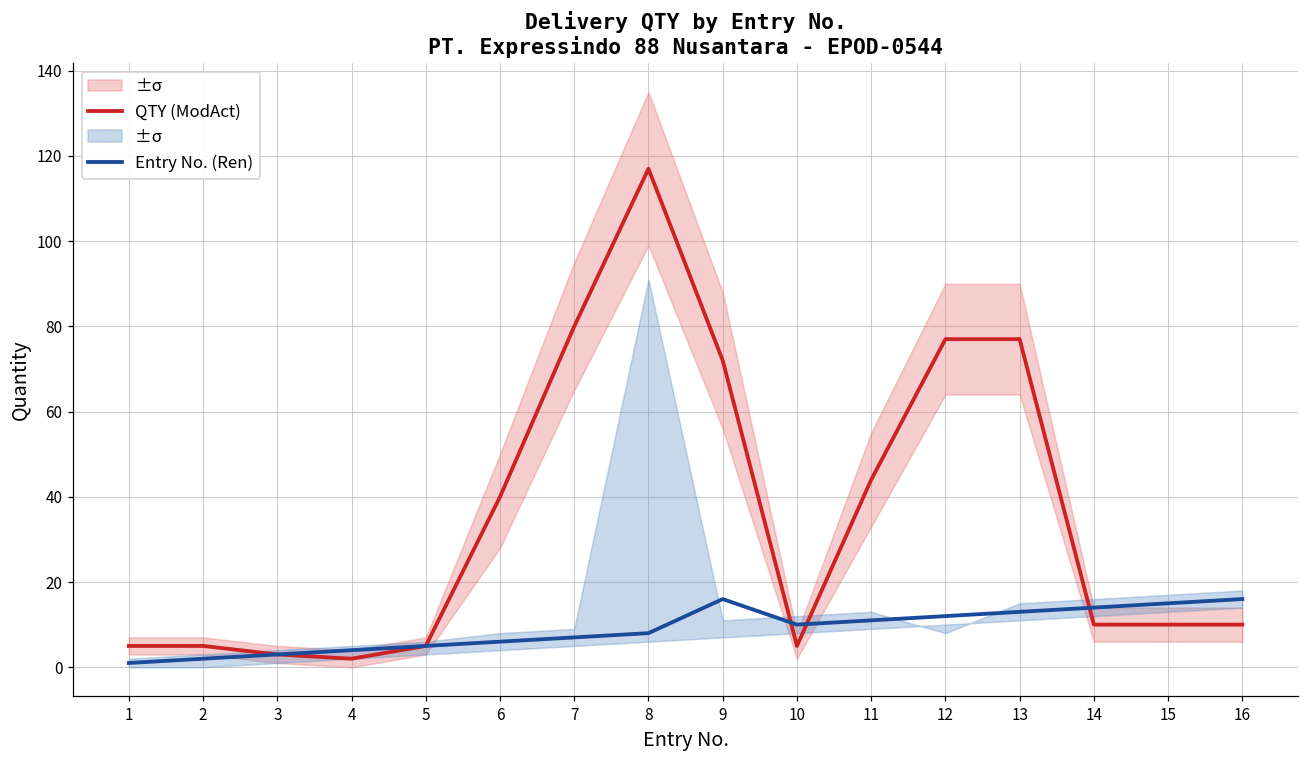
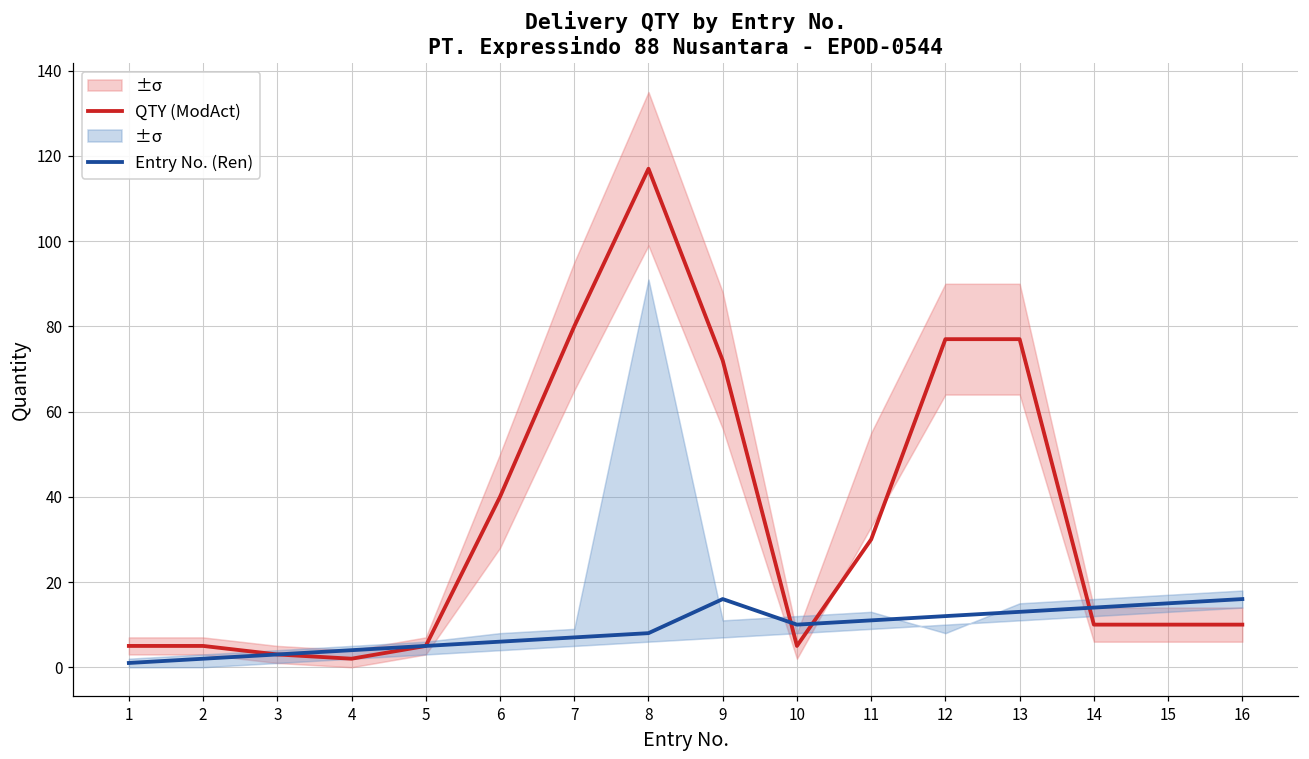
QTY (ModAct), 11: 44 -> 30
